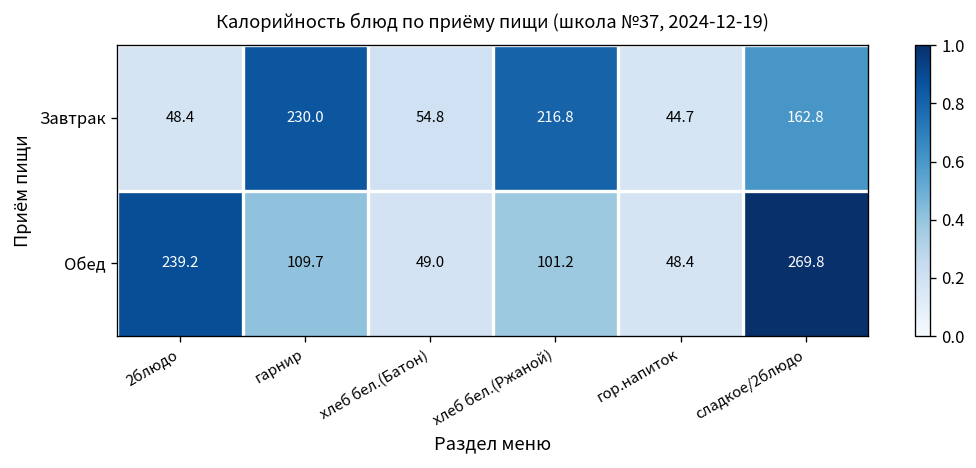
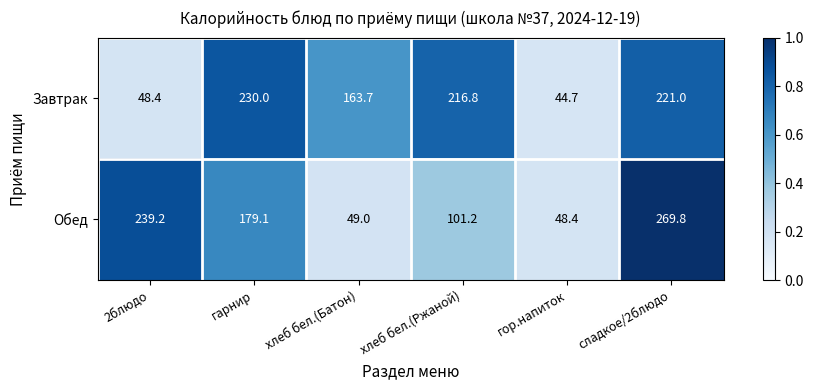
Завтрак, хлеб бел.(Батон): 54.8 -> 163.7
Завтрак, сладкое/2блюдо: 162.8 -> 221.0
Обед, гарнир: 109.7 -> 179.1
